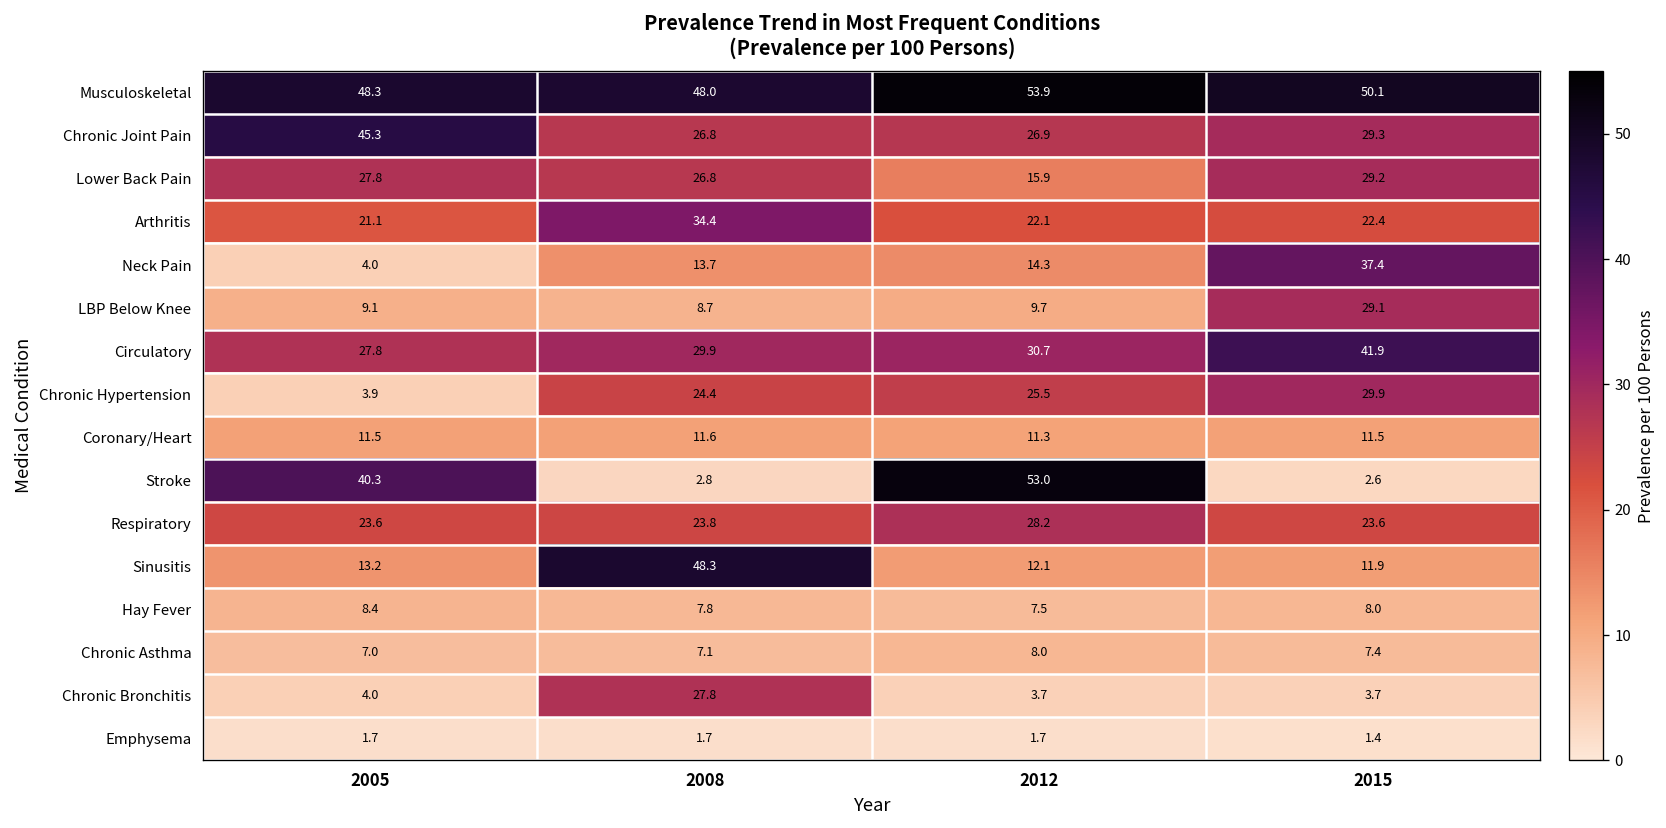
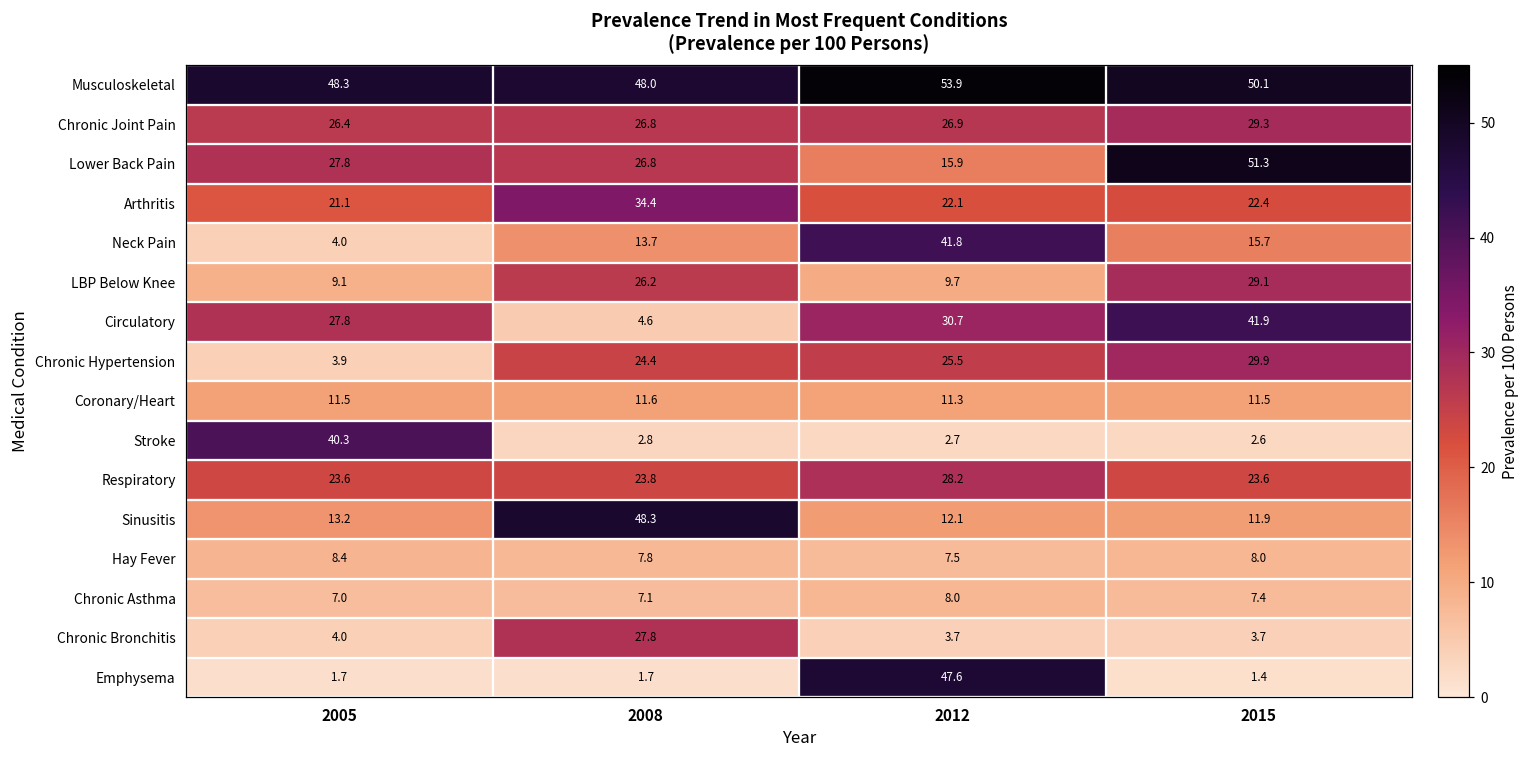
Chronic Joint Pain, 2005: 45.3 -> 26.4
Lower Back Pain, 2015: 29.2 -> 51.3
Neck Pain, 2012: 14.3 -> 41.8
Neck Pain, 2015: 37.4 -> 15.7
LBP Below Knee, 2008: 8.7 -> 26.2
Circulatory, 2008: 29.9 -> 4.6
Stroke, 2012: 53.0 -> 2.7
Emphysema, 2012: 1.7 -> 47.6
